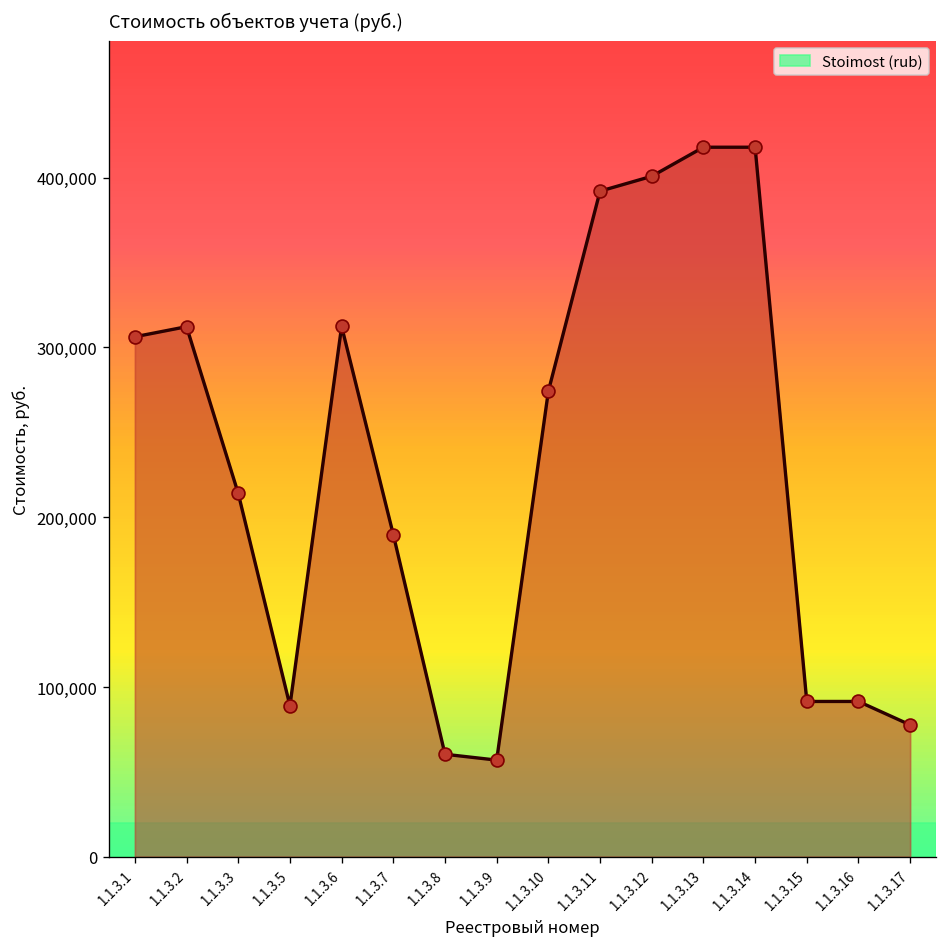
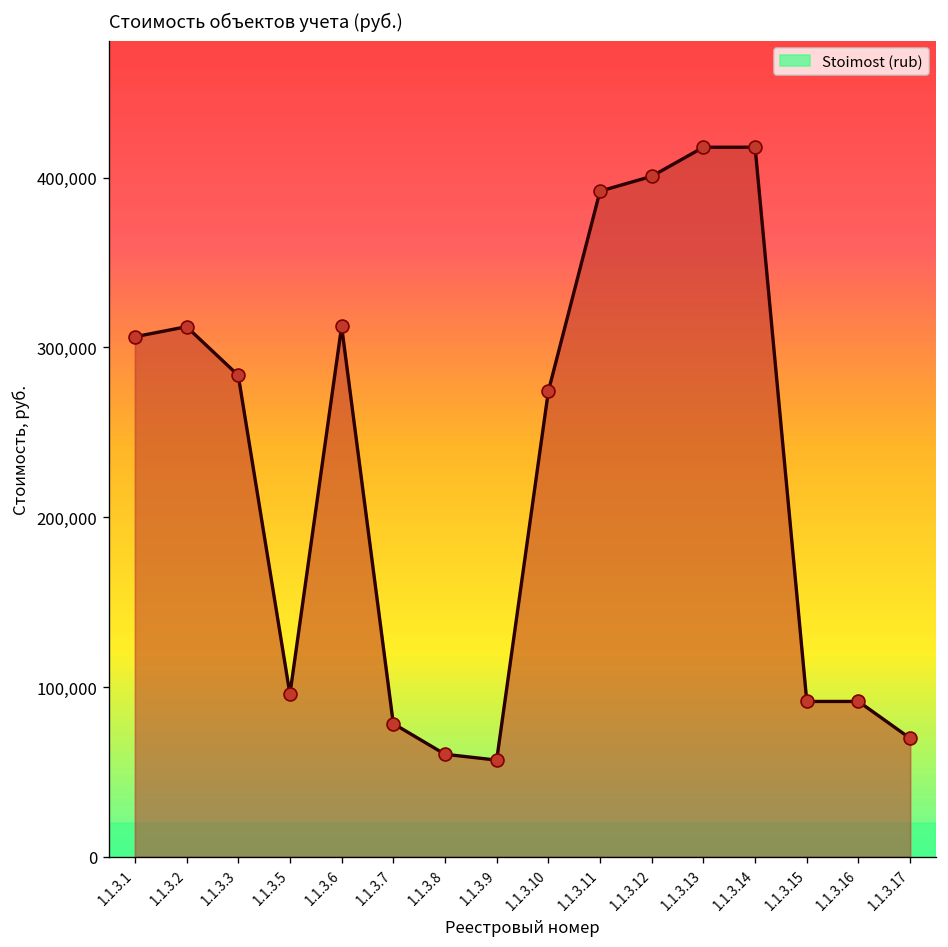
1.1.3.3: 214,000 -> 284,000
1.1.3.5: 89,000 -> 96,000
1.1.3.7: 190,000 -> 78,000
1.1.3.17: 78,000 -> 70,000
